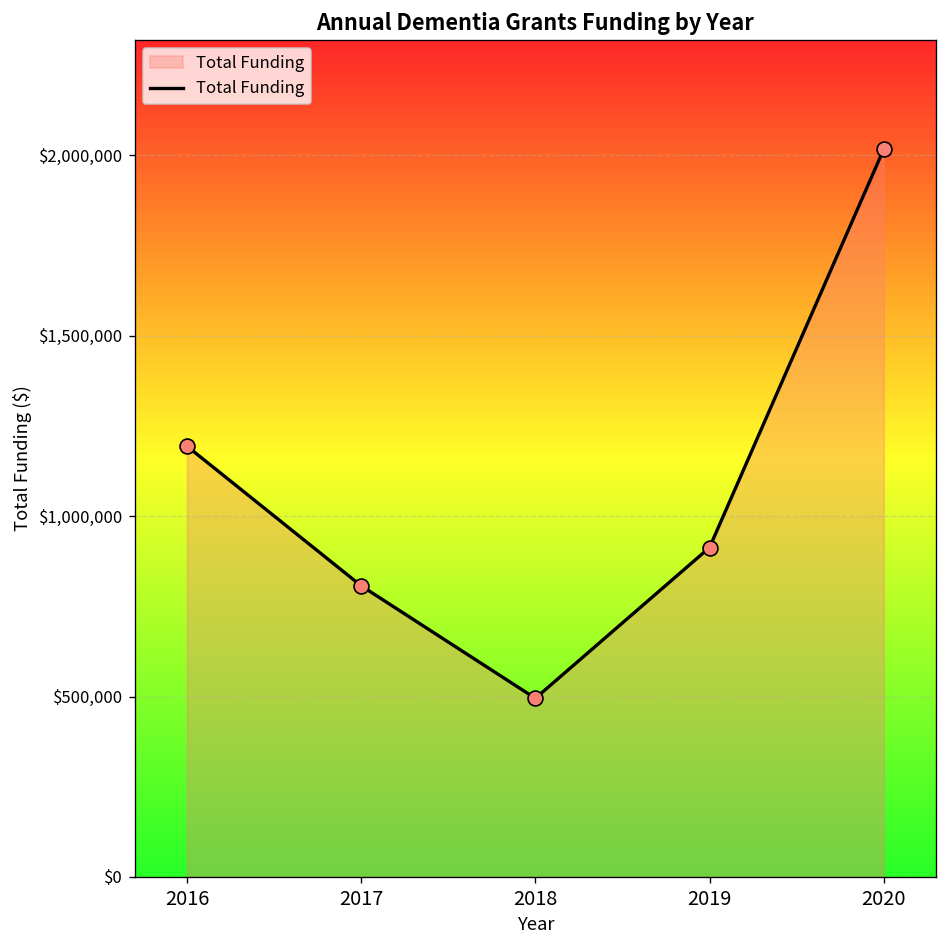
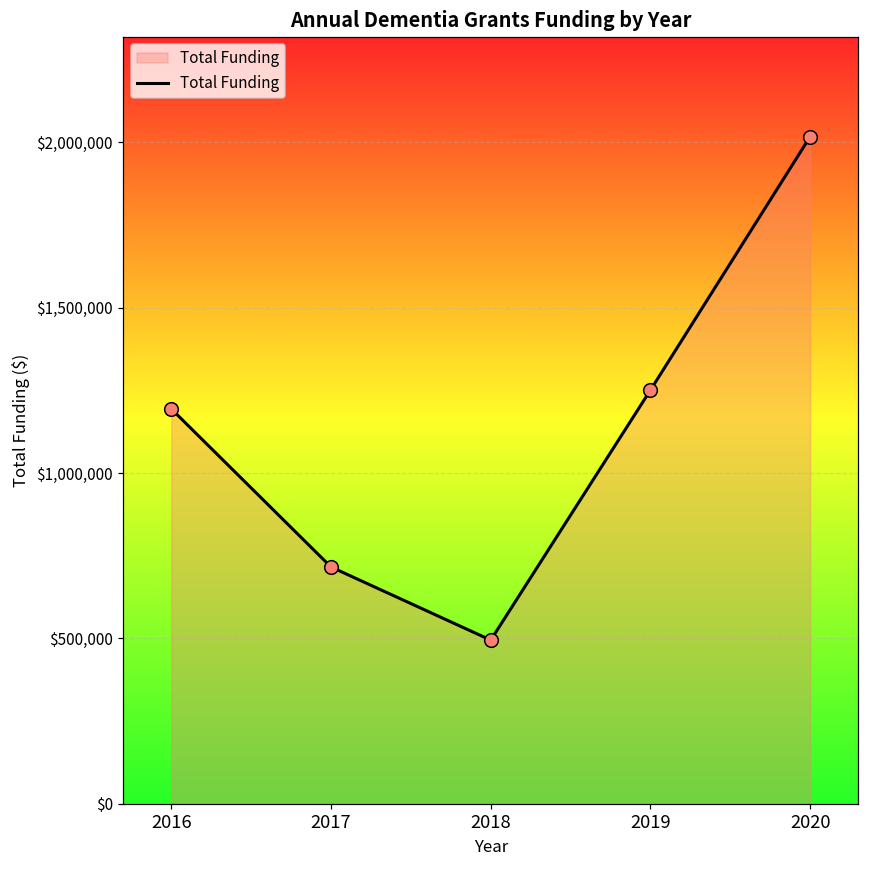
2017: $810,000 -> $720,000
2019: $910,000 -> $1,250,000
